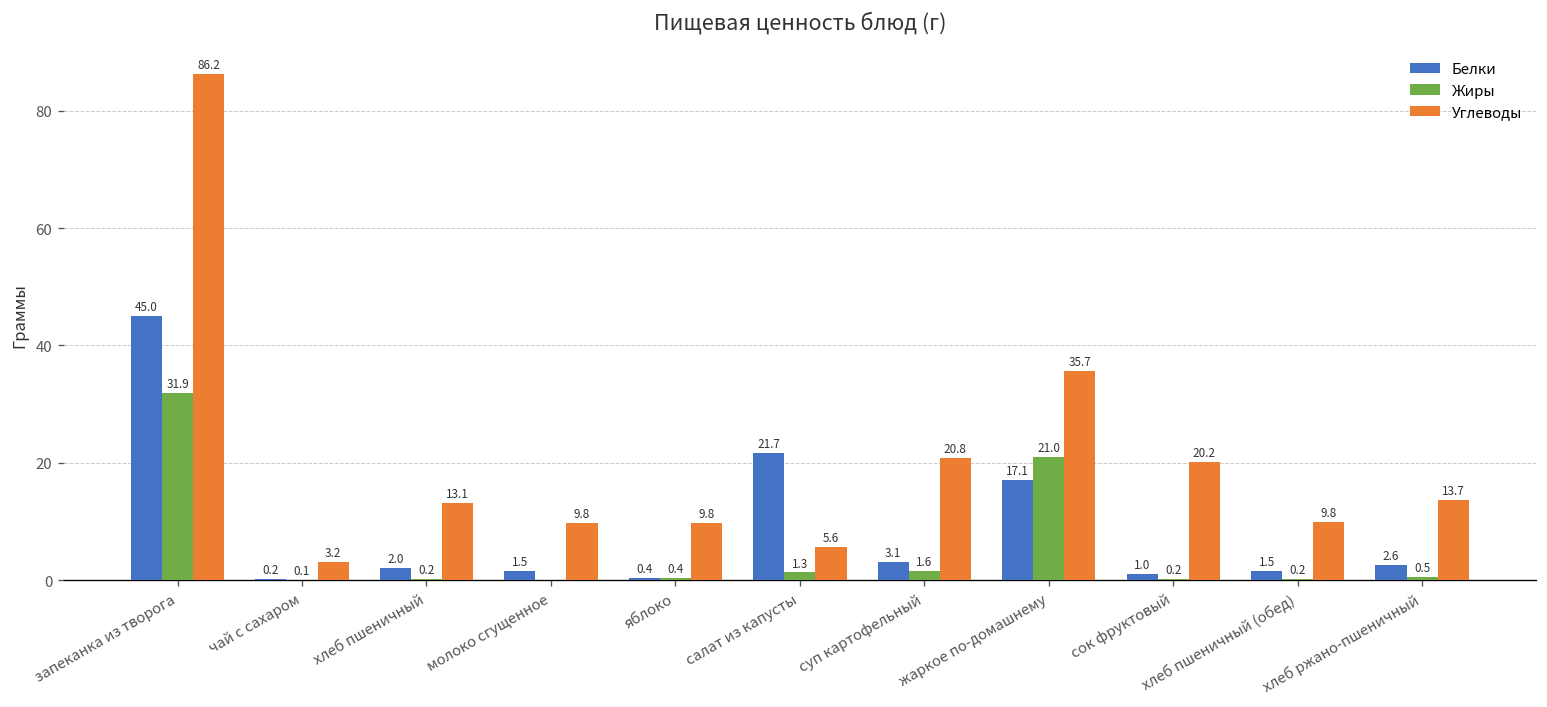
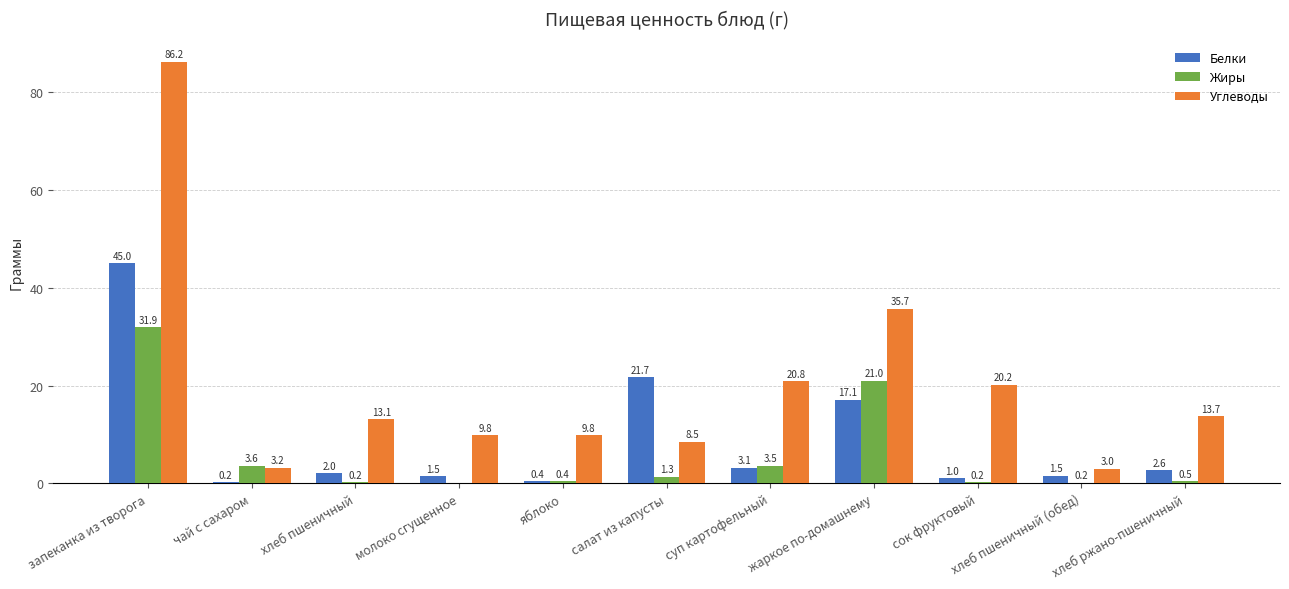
Жиры, чай с сахаром: 0.1 -> 3.6
Углеводы, салат из капусты: 5.6 -> 8.5
Жиры, суп картофельный: 1.6 -> 3.5
Углеводы, хлеб пшеничный (обед): 9.8 -> 3.0
